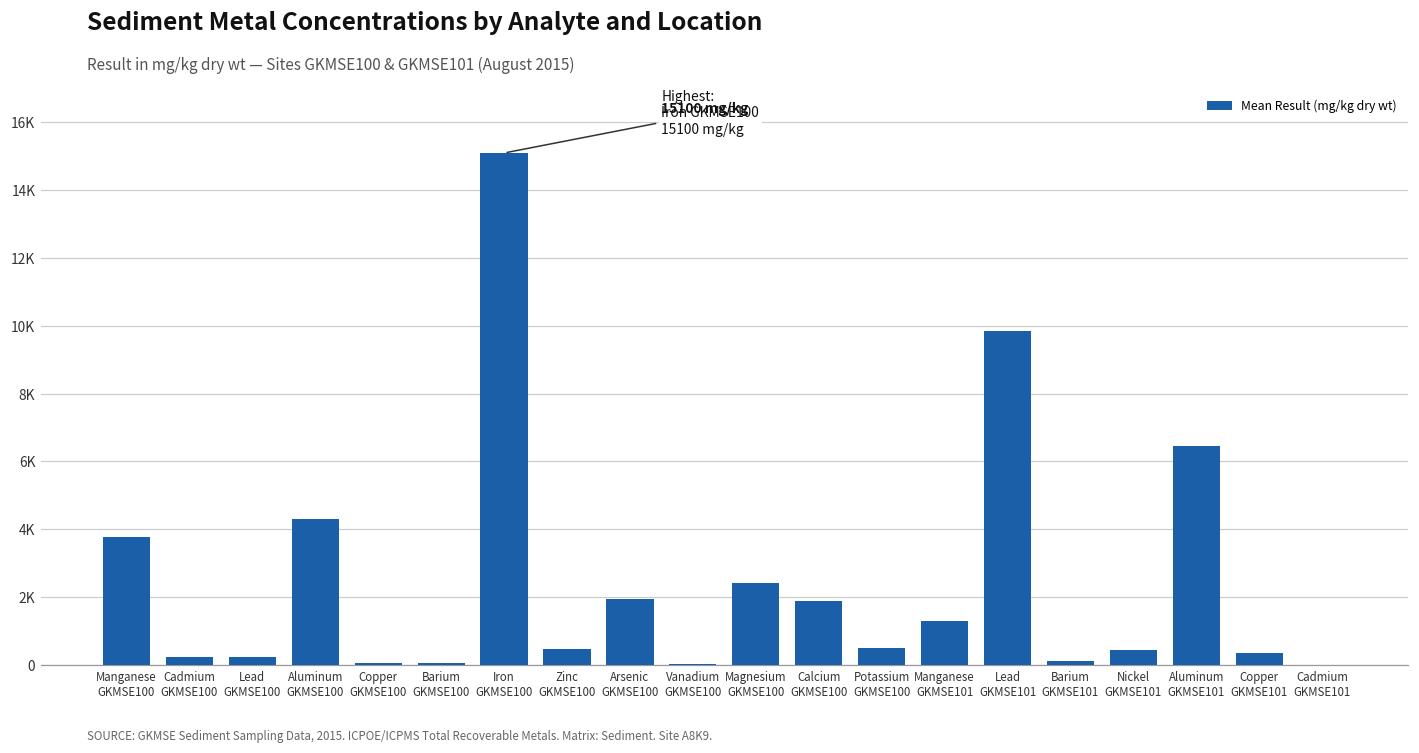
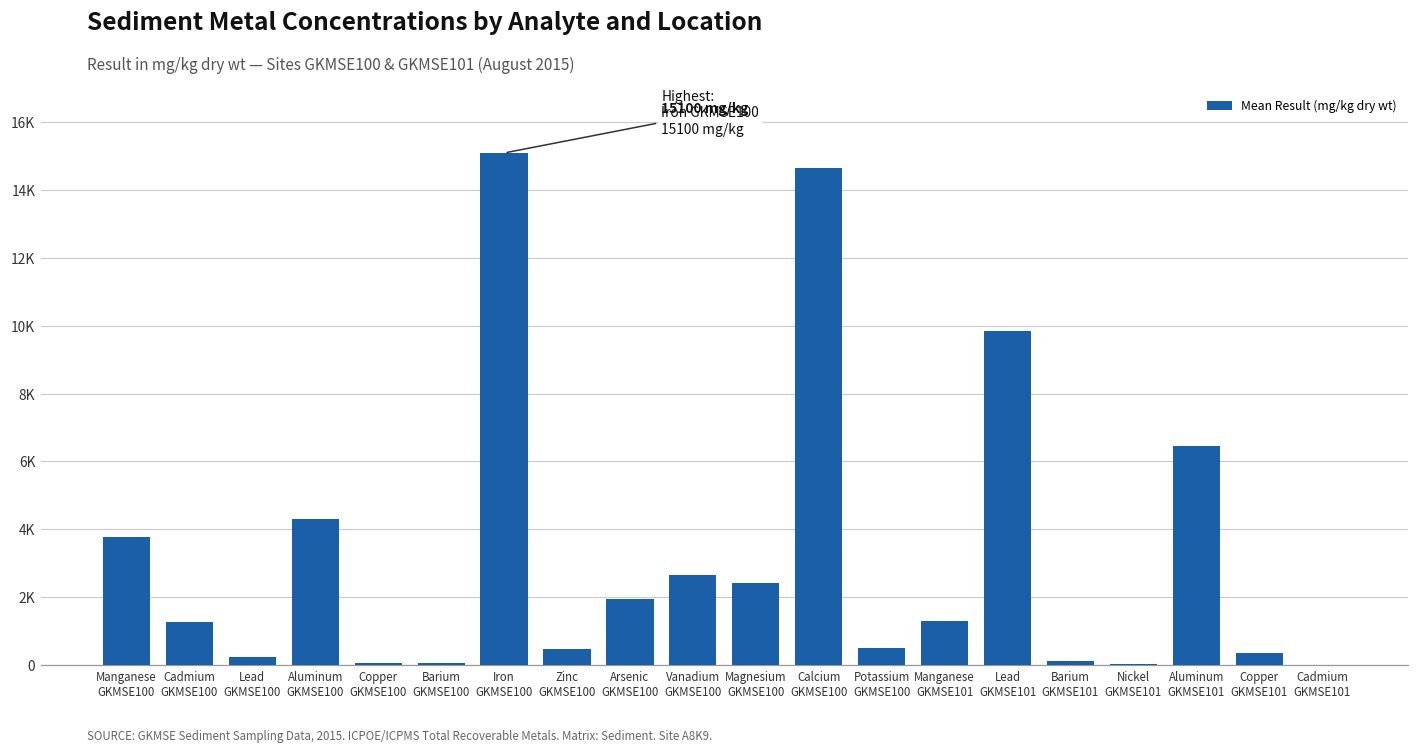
Cadmium GKMSE100: 200 -> 1300
Vanadium GKMSE100: 0 -> 2700
Calcium GKMSE100: 1900 -> 14700
Nickel GKMSE101: 400 -> 0
